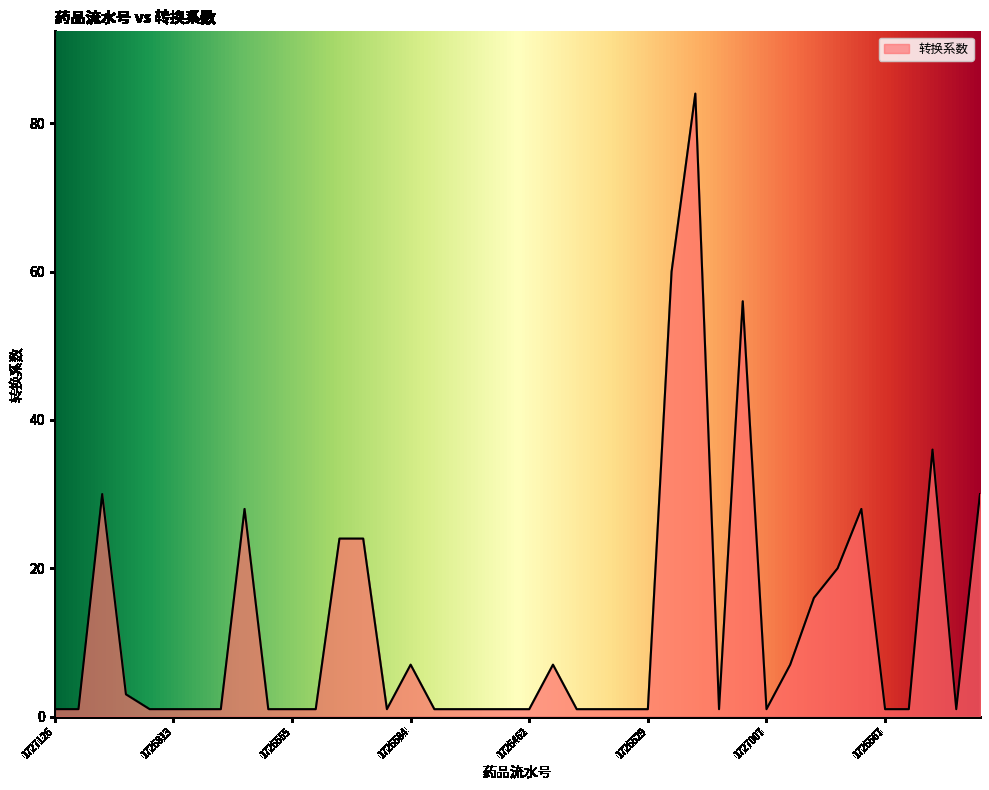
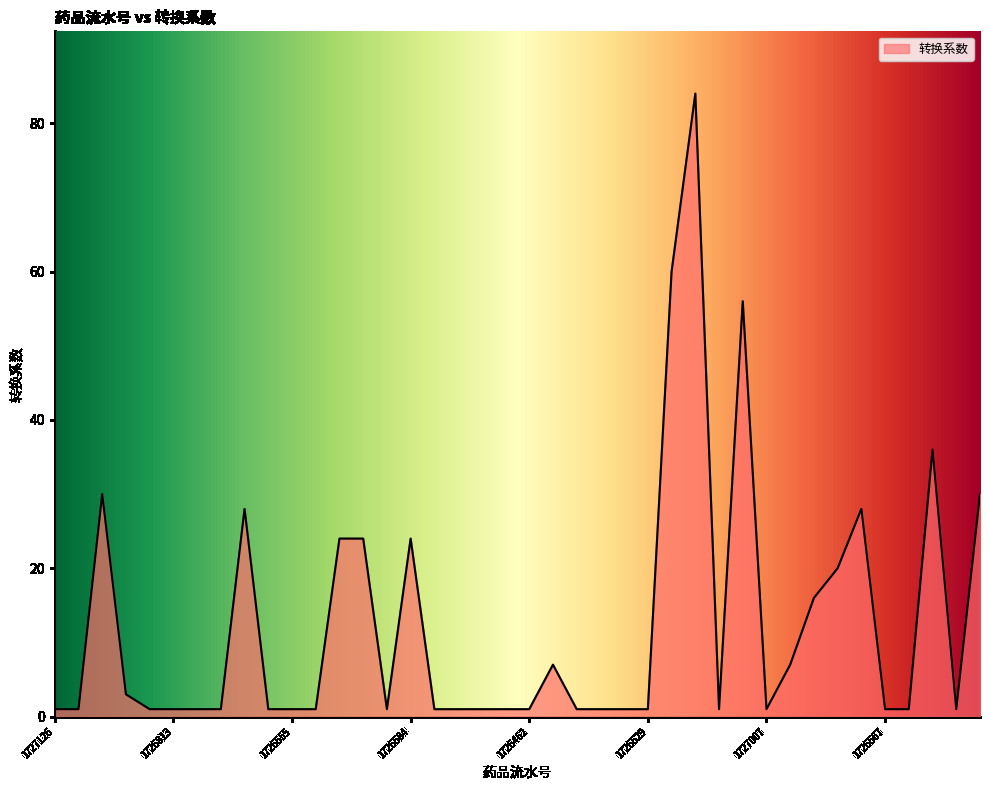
1726584: 7 -> 24
